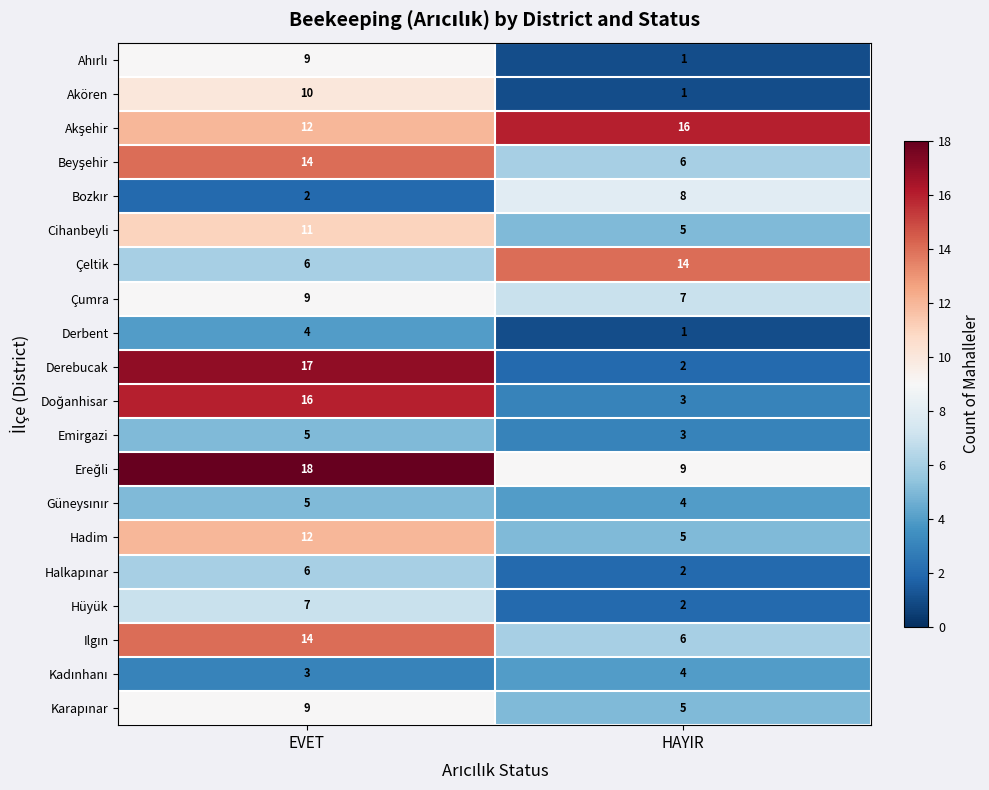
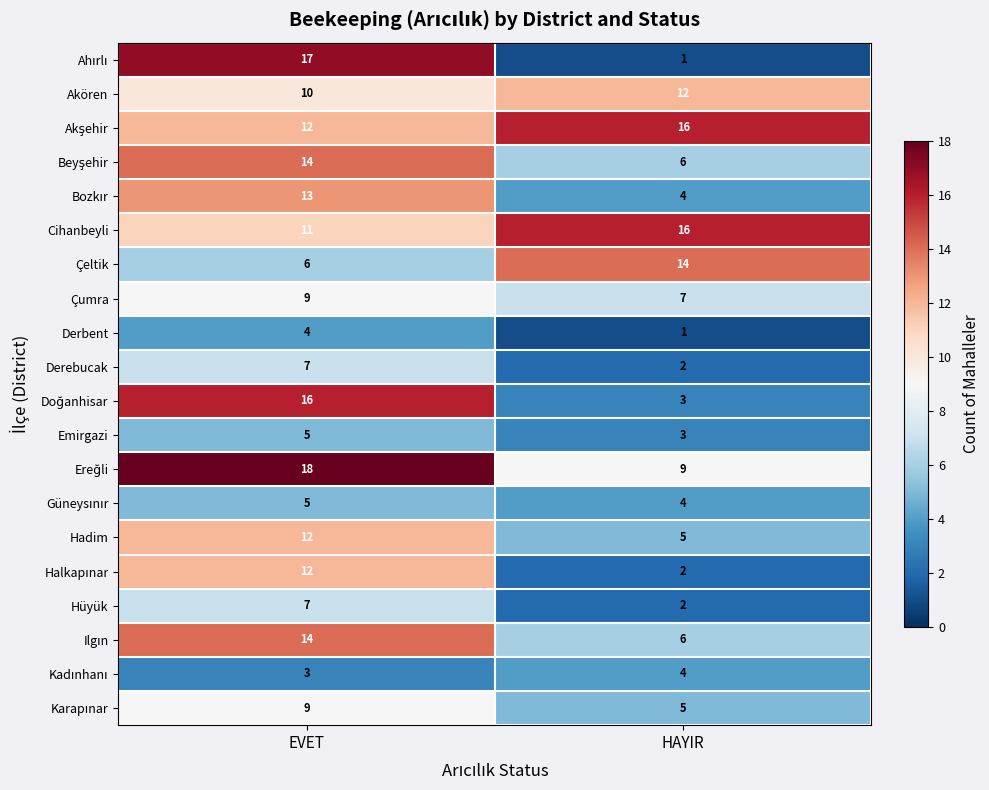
Ahırlı, EVET: 9 -> 17
Akören, HAYIR: 1 -> 12
Bozkır, EVET: 2 -> 13
Bozkır, HAYIR: 8 -> 4
Cihanbeyli, HAYIR: 5 -> 16
Derebucak, EVET: 17 -> 7
Halkapınar, EVET: 6 -> 12
